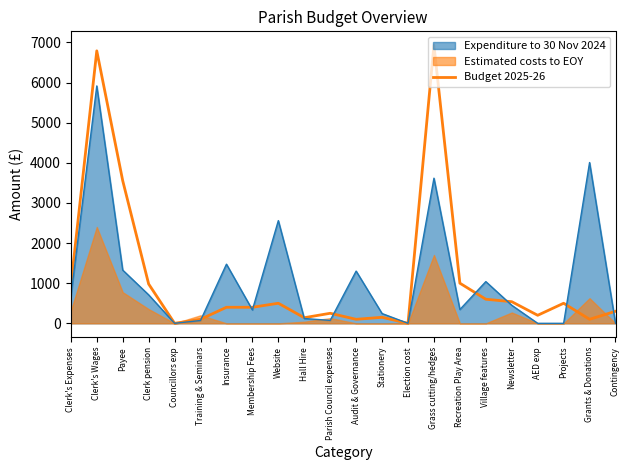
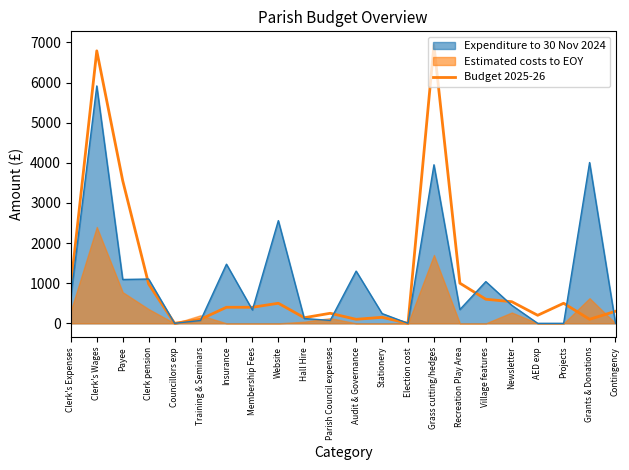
Expenditure to 30 Nov 2024, Payee: 1300 -> 1100
Expenditure to 30 Nov 2024, Clerk pension: 700 -> 1100
Expenditure to 30 Nov 2024, Grass cutting/hedges: 3600 -> 4000
